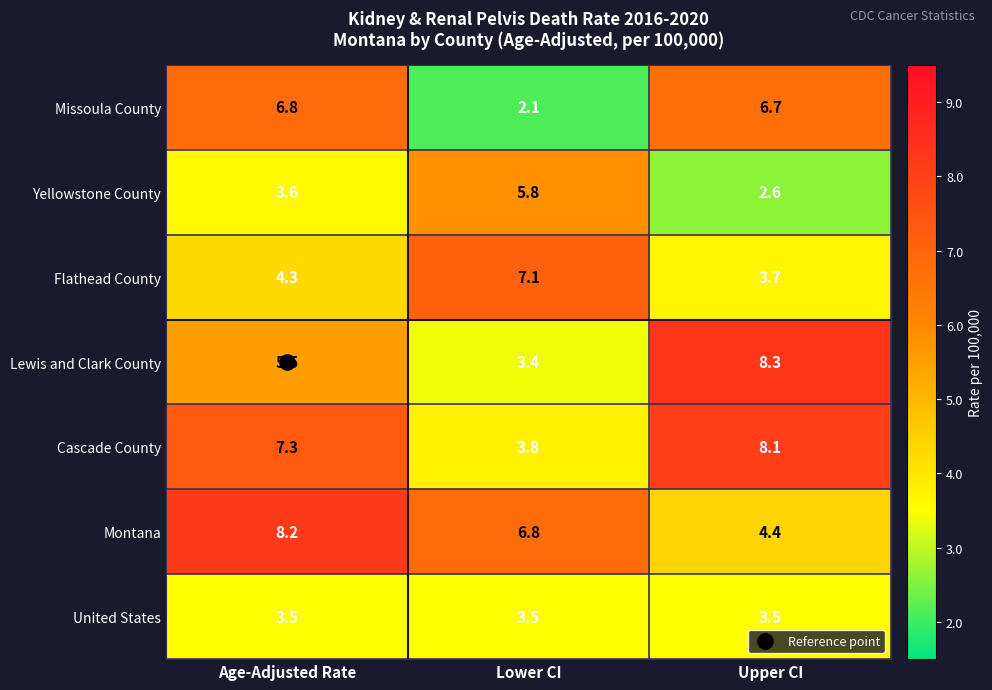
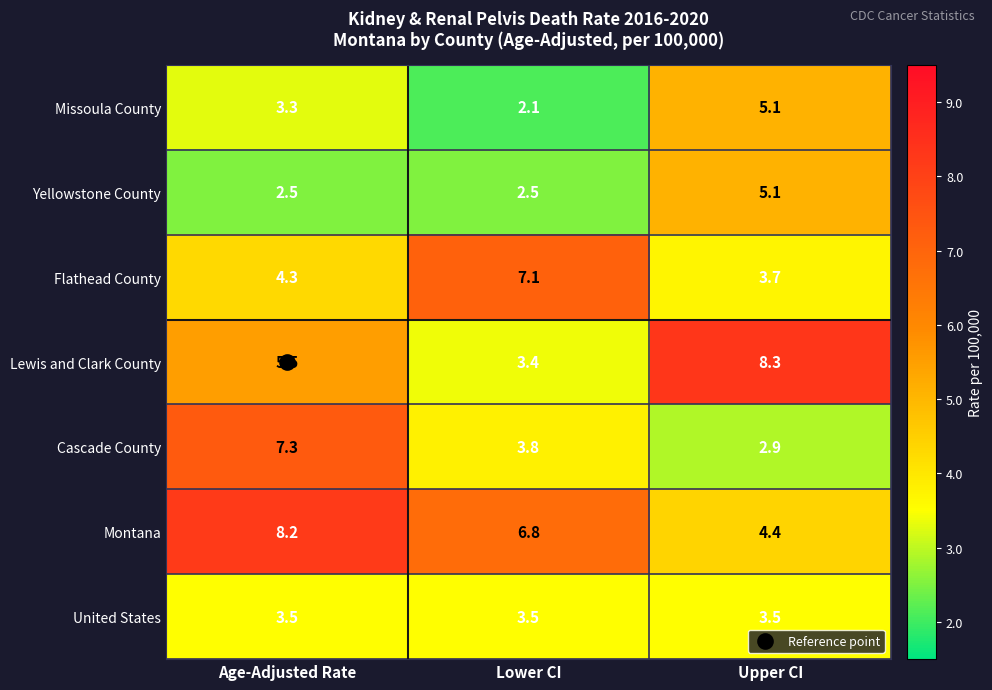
Missoula County, Age-Adjusted Rate: 6.8 -> 3.3
Missoula County, Upper CI: 6.7 -> 5.1
Yellowstone County, Age-Adjusted Rate: 3.6 -> 2.5
Yellowstone County, Lower CI: 5.8 -> 2.5
Yellowstone County, Upper CI: 2.6 -> 5.1
Cascade County, Upper CI: 8.1 -> 2.9
